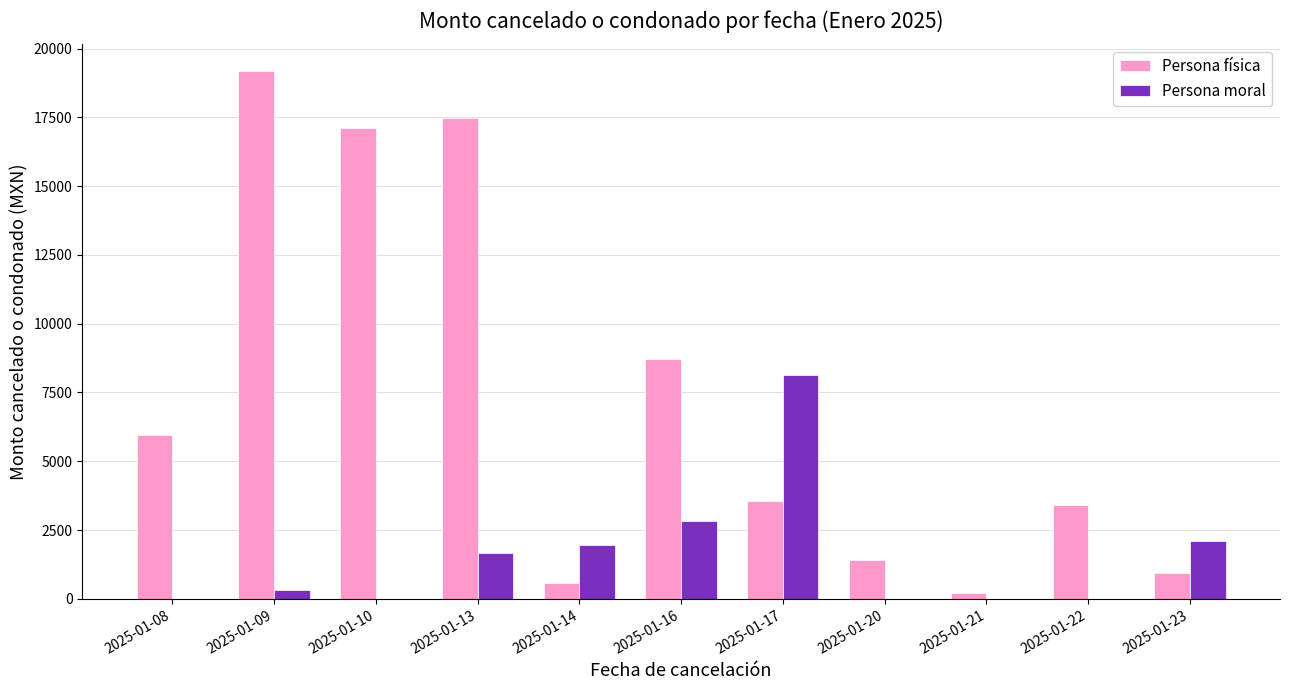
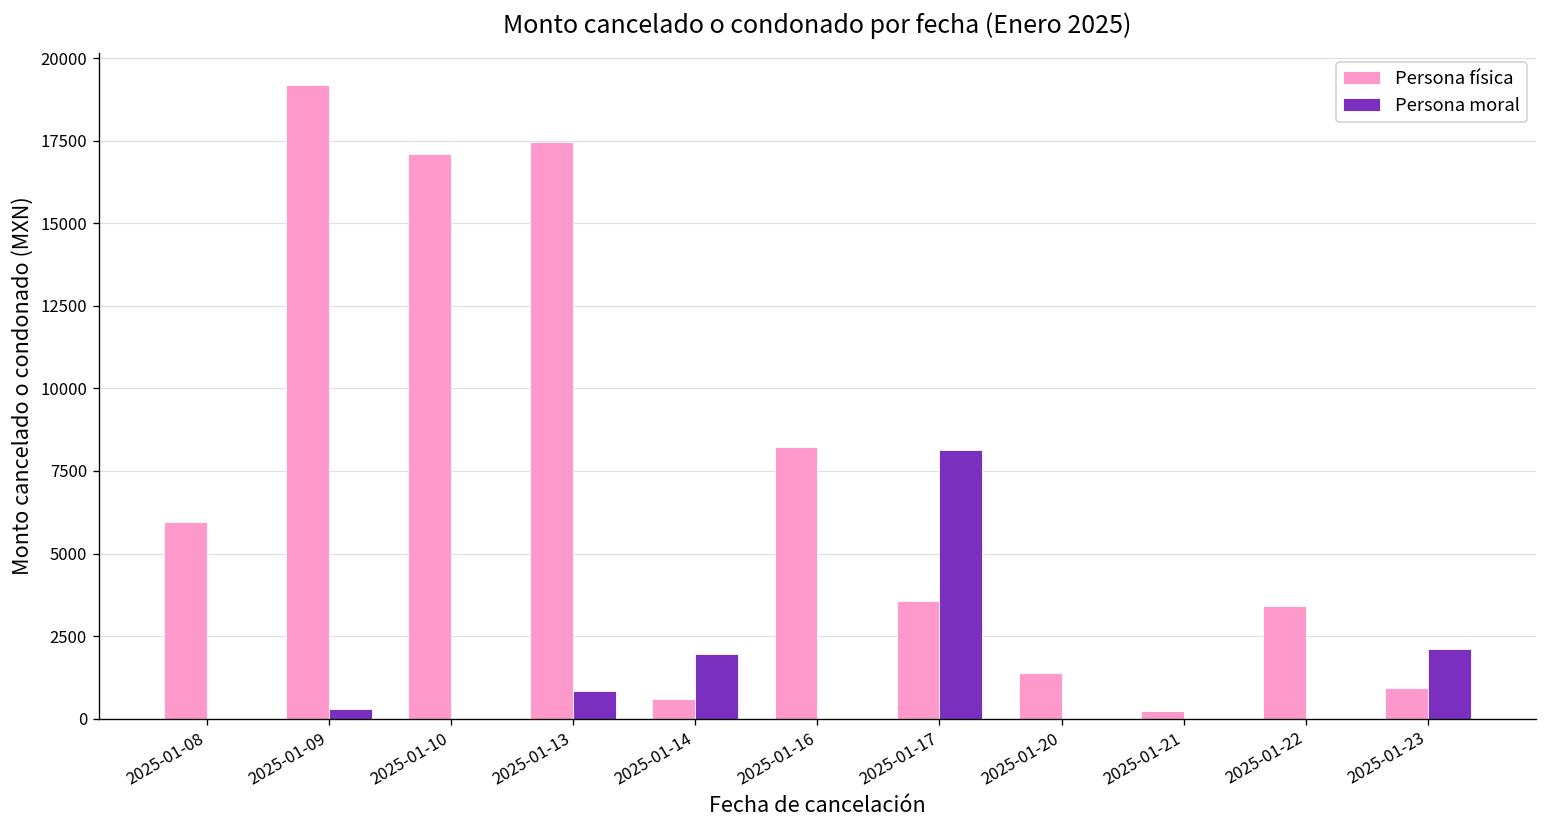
Persona moral, 2025-01-13: 1700 -> 800
Persona física, 2025-01-16: 8700 -> 8200
Persona moral, 2025-01-16: 2800 -> 0
